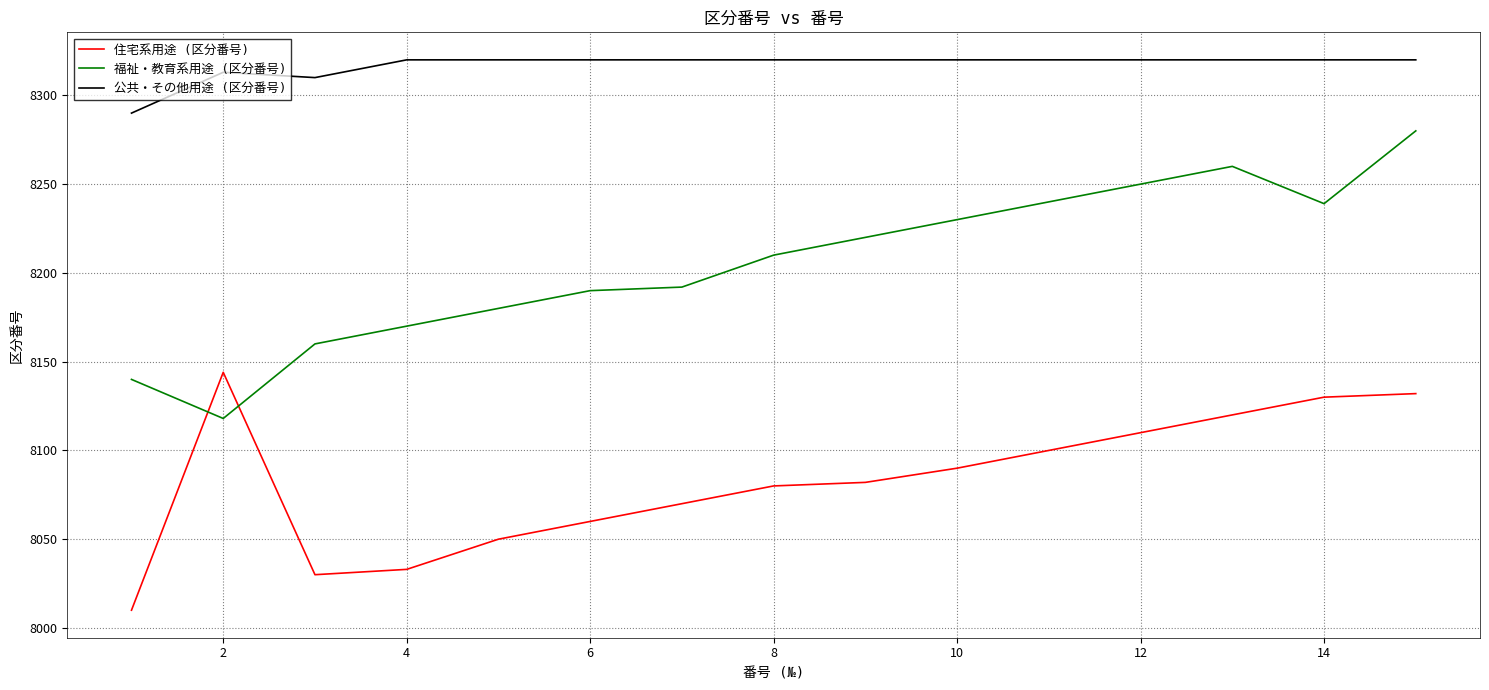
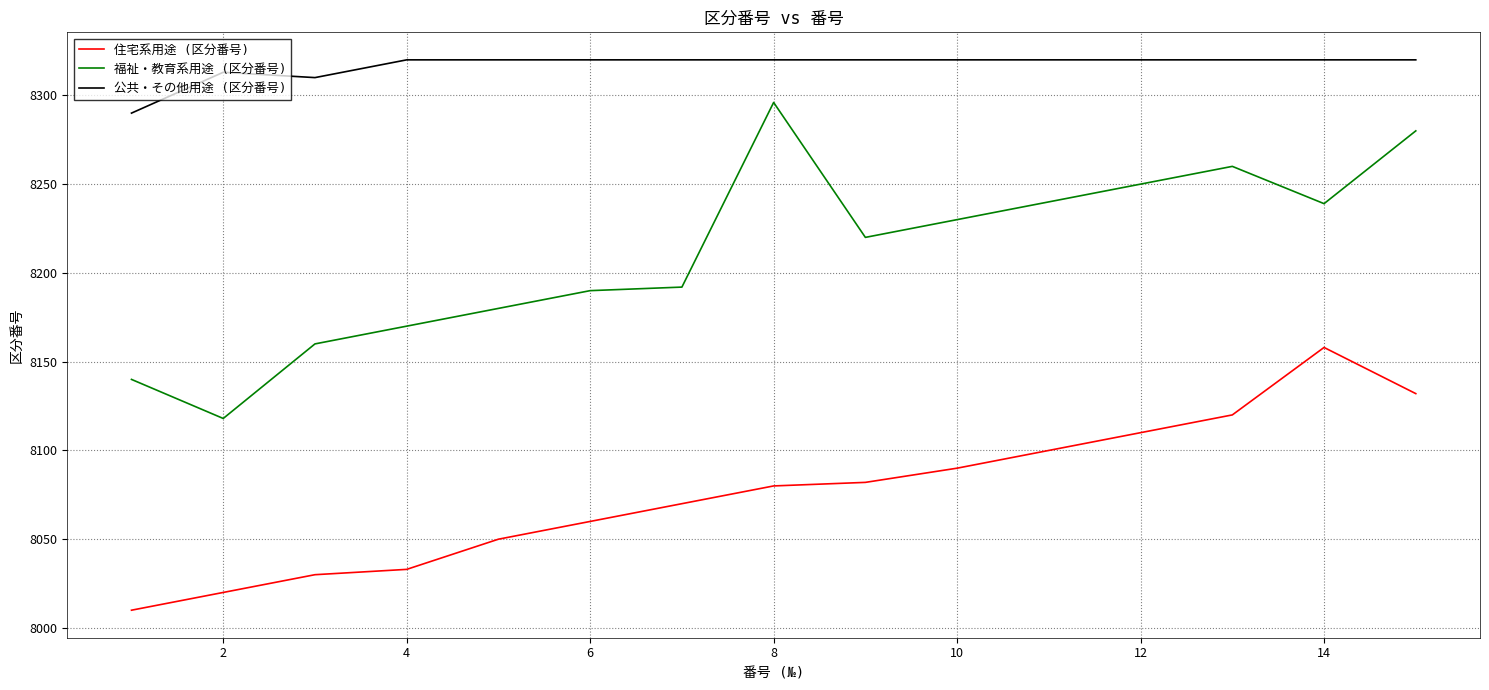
住宅系用途 (区分番号), 2: 8144 -> 8020
福祉・教育系用途 (区分番号), 8: 8210 -> 8296
住宅系用途 (区分番号), 14: 8130 -> 8158
